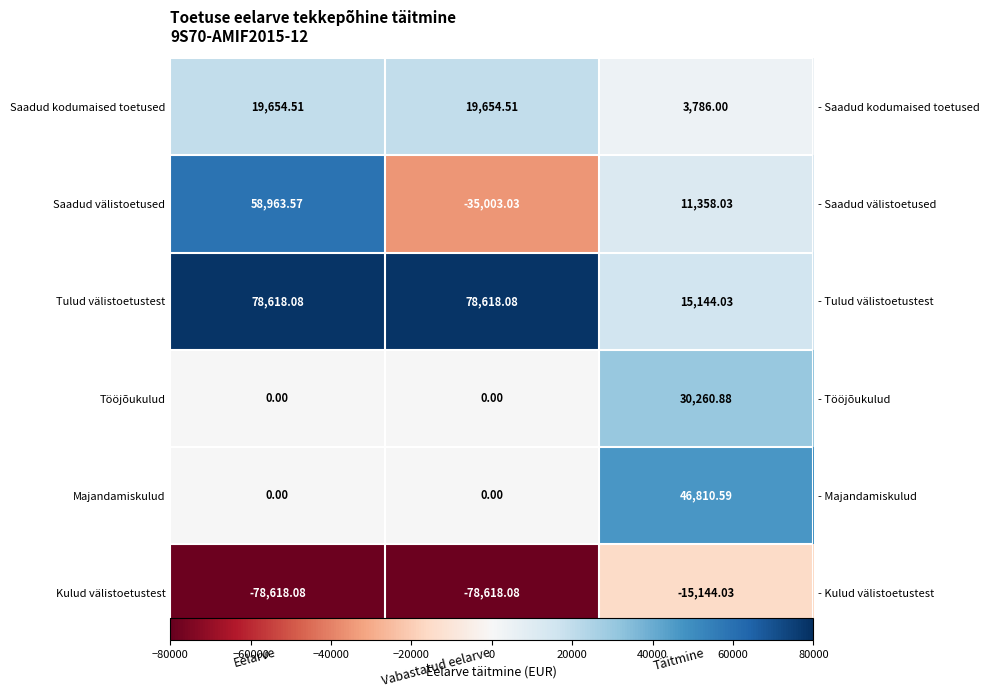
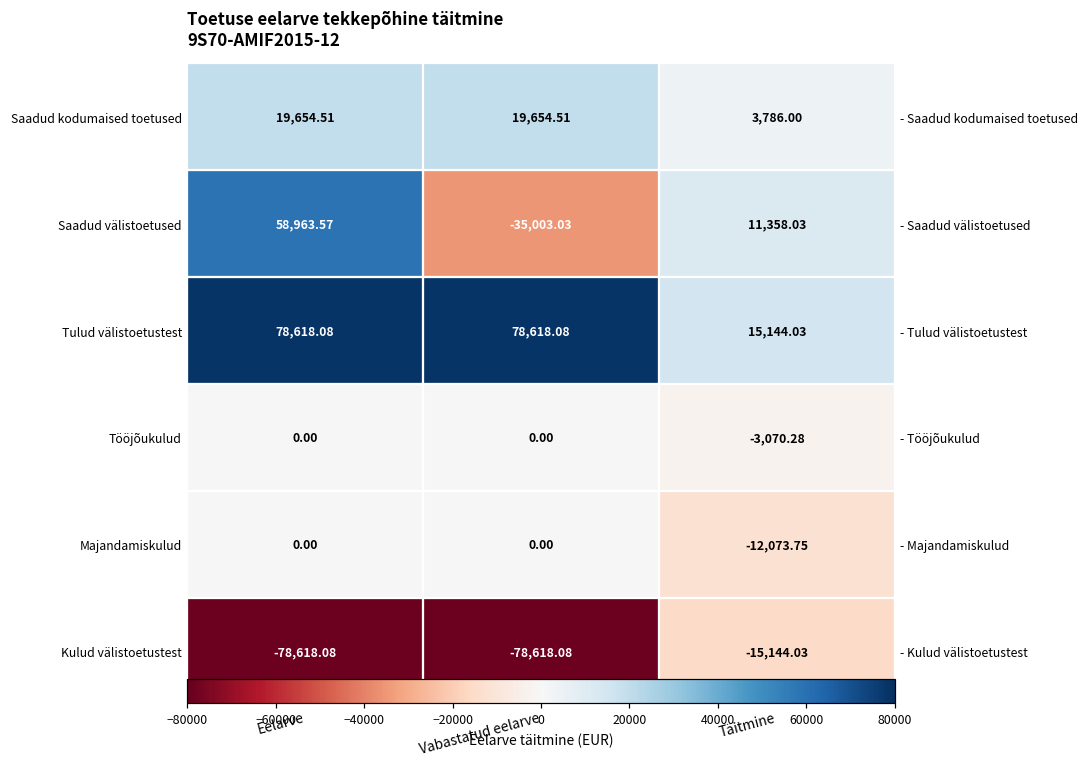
Tööjõukulud, Täitmine: 30,260.88 -> -3,070.28
Majandamiskulud, Täitmine: 46,810.59 -> -12,073.75
